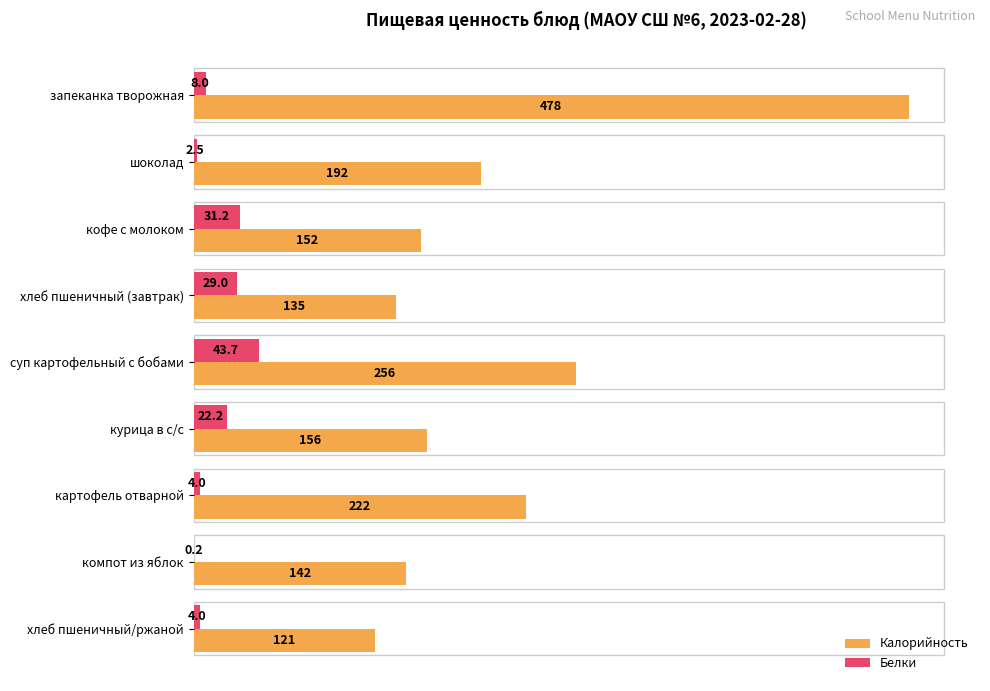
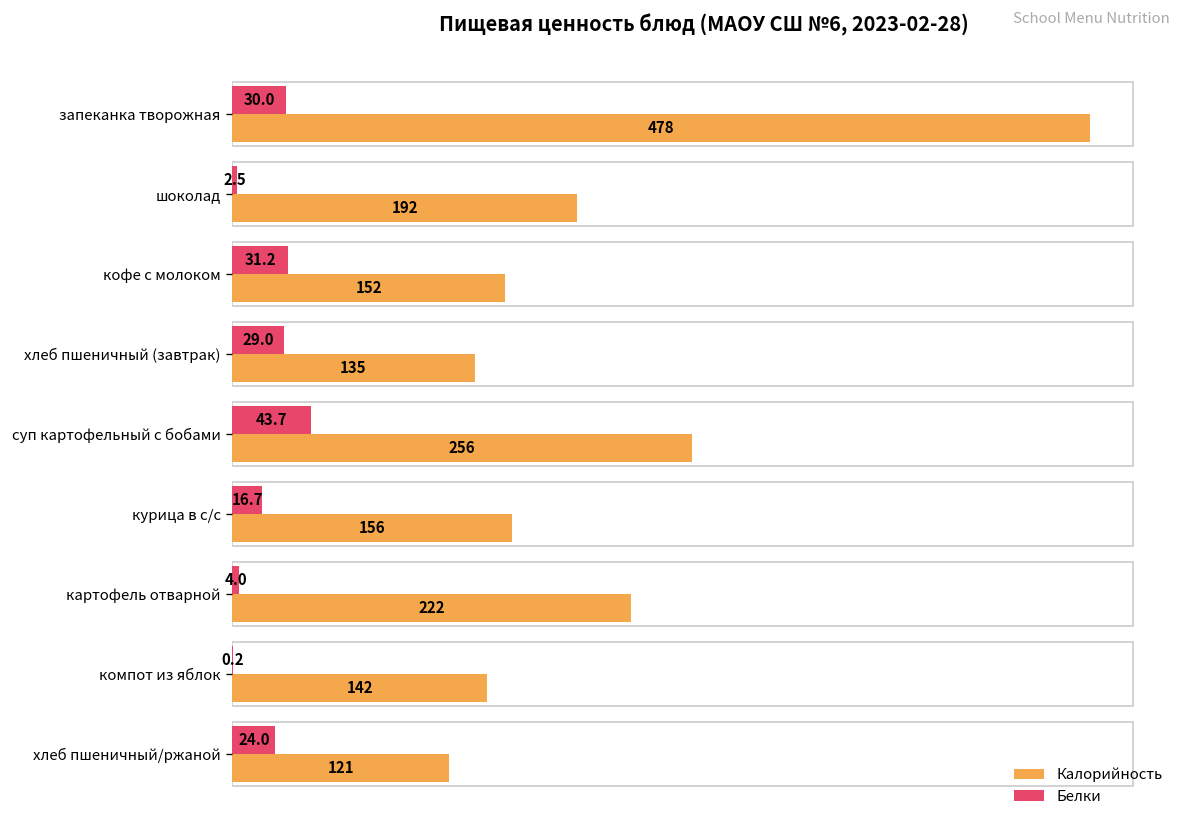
Белки, запеканка творожная: 8.0 -> 30.0
Белки, курица в с/с: 22.2 -> 16.7
Белки, хлеб пшеничный/ржаной: 4.0 -> 24.0
